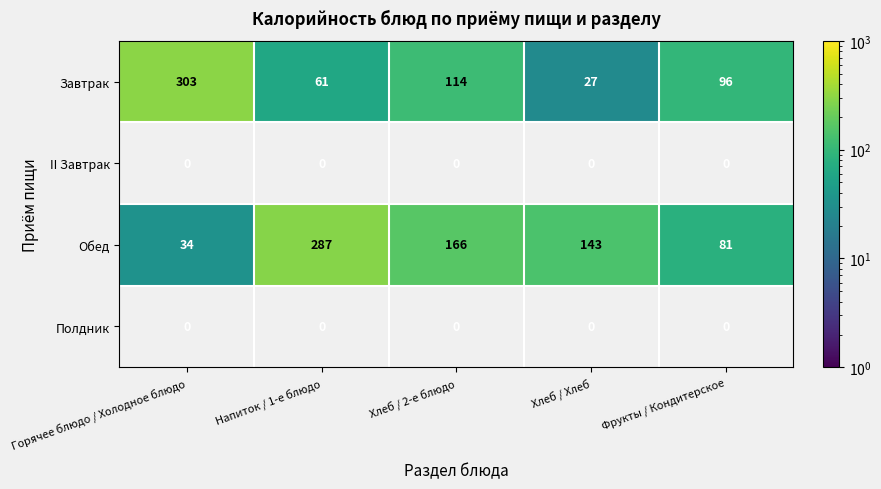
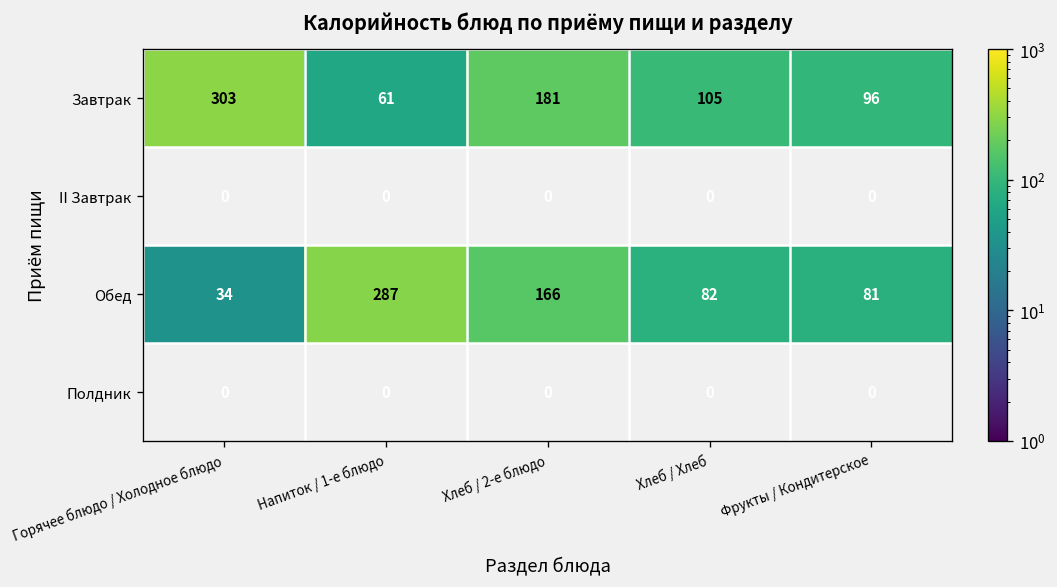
Завтрак, Хлеб / 2-е блюдо: 114 -> 181
Завтрак, Хлеб / Хлеб: 27 -> 105
Обед, Хлеб / Хлеб: 143 -> 82
